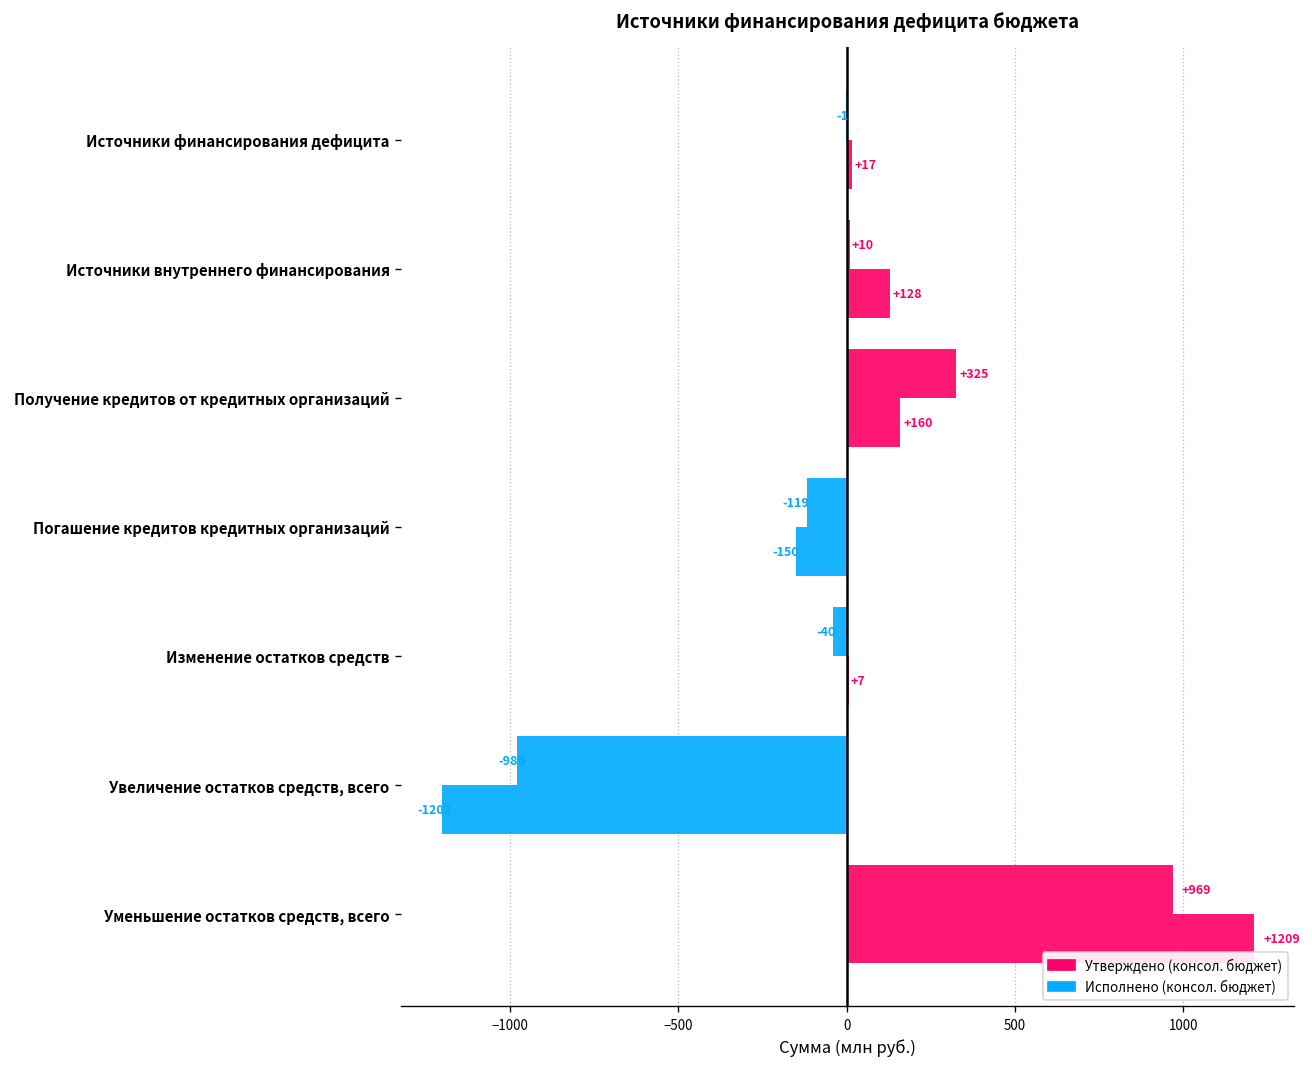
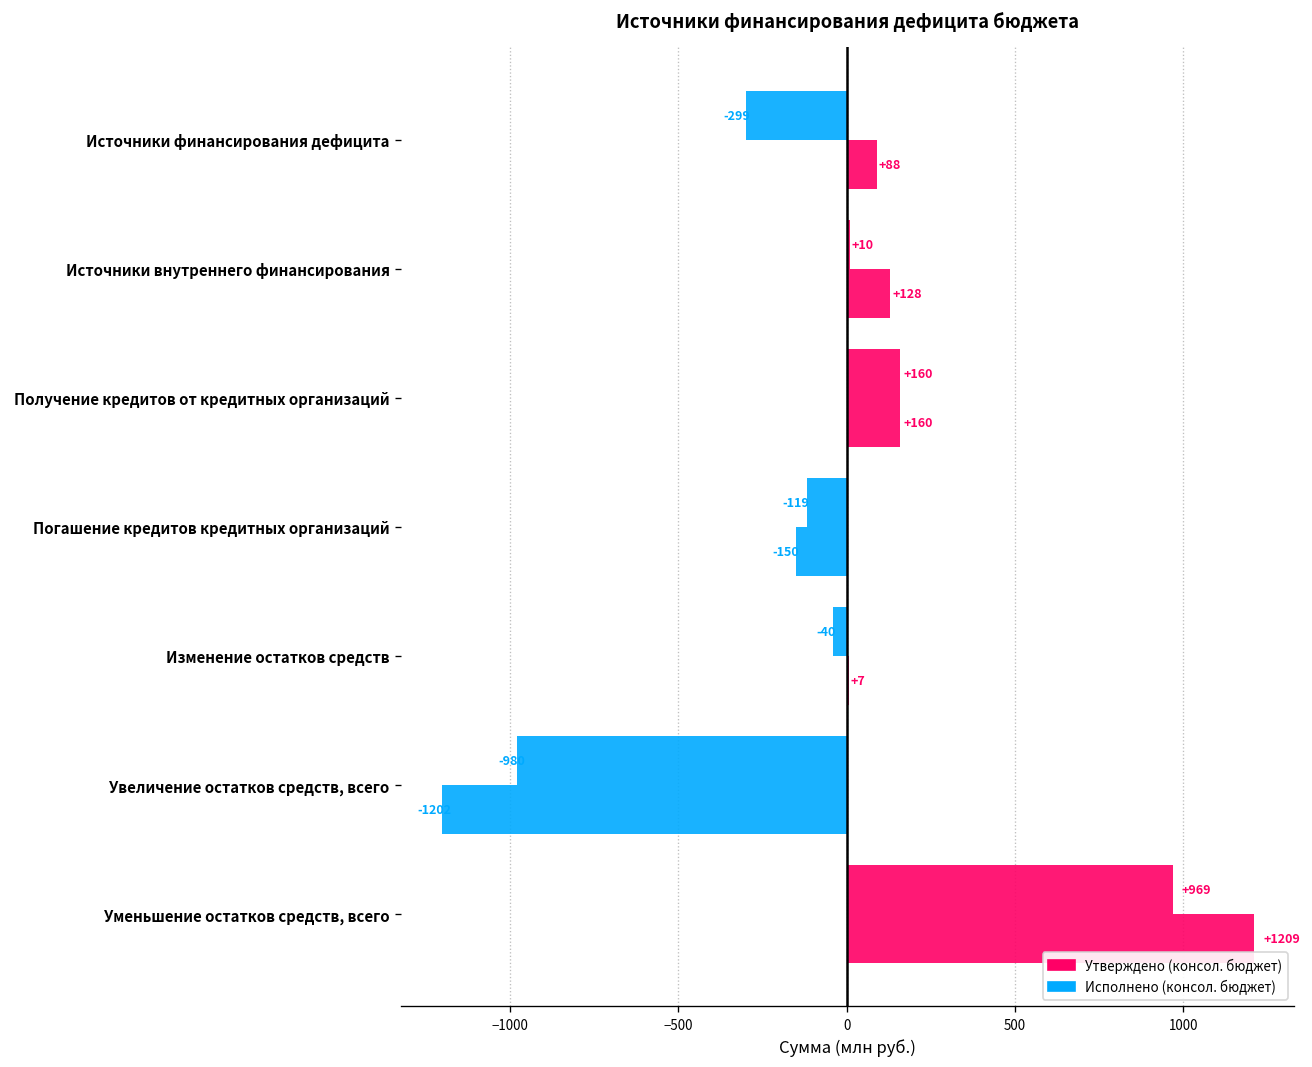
Исполнено (консол. бюджет), Источники финансирования дефицита: -1 -> -299
Утверждено (консол. бюджет), Источники финансирования дефицита: +17 -> +88
Исполнено (консол. бюджет), Получение кредитов от кредитных организаций: +325 -> +160
